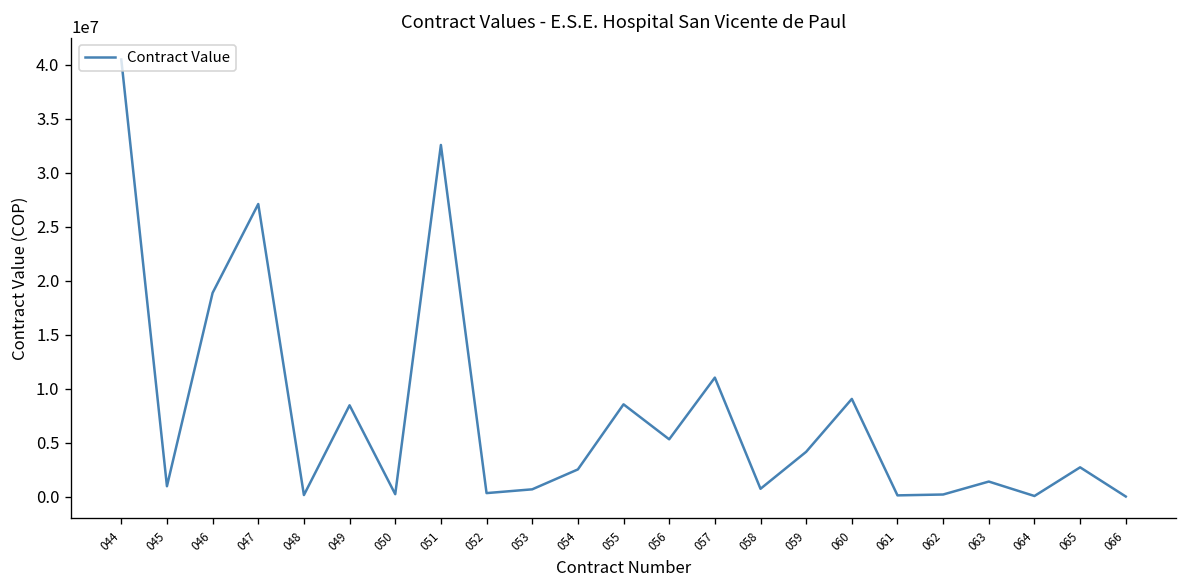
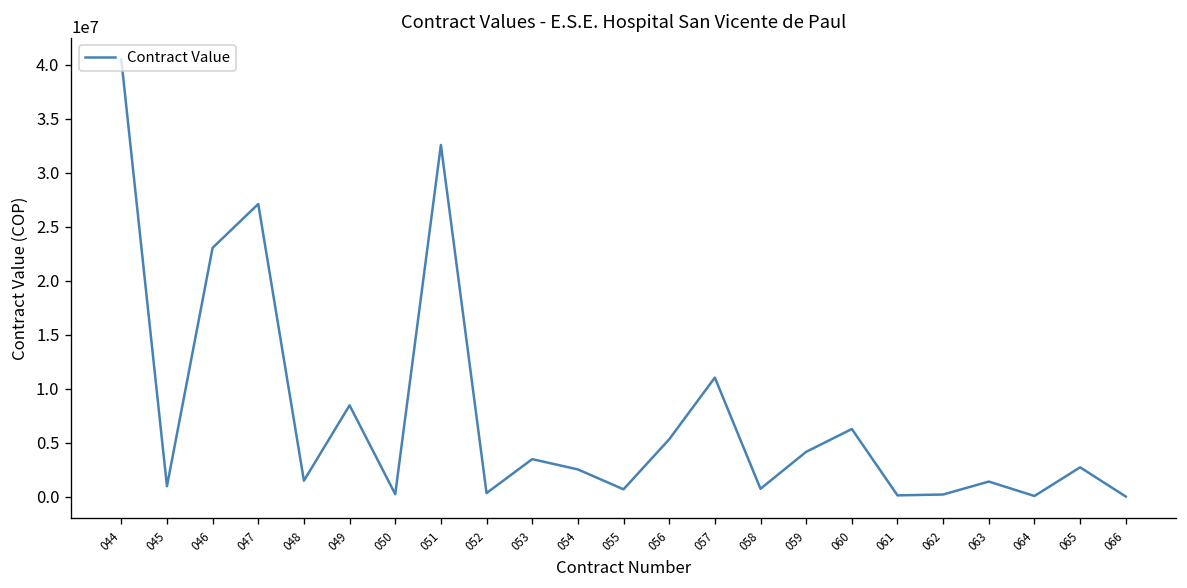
046: 19000000 -> 23000000
048: 0 -> 2000000
053: 1000000 -> 3000000
055: 9000000 -> 1000000
060: 9000000 -> 6000000
